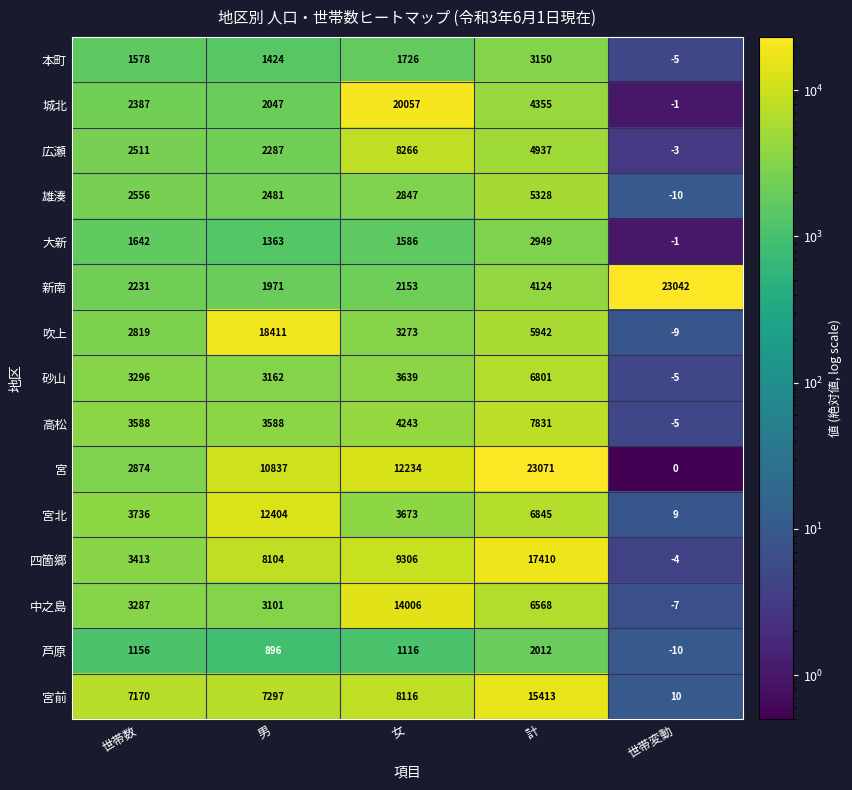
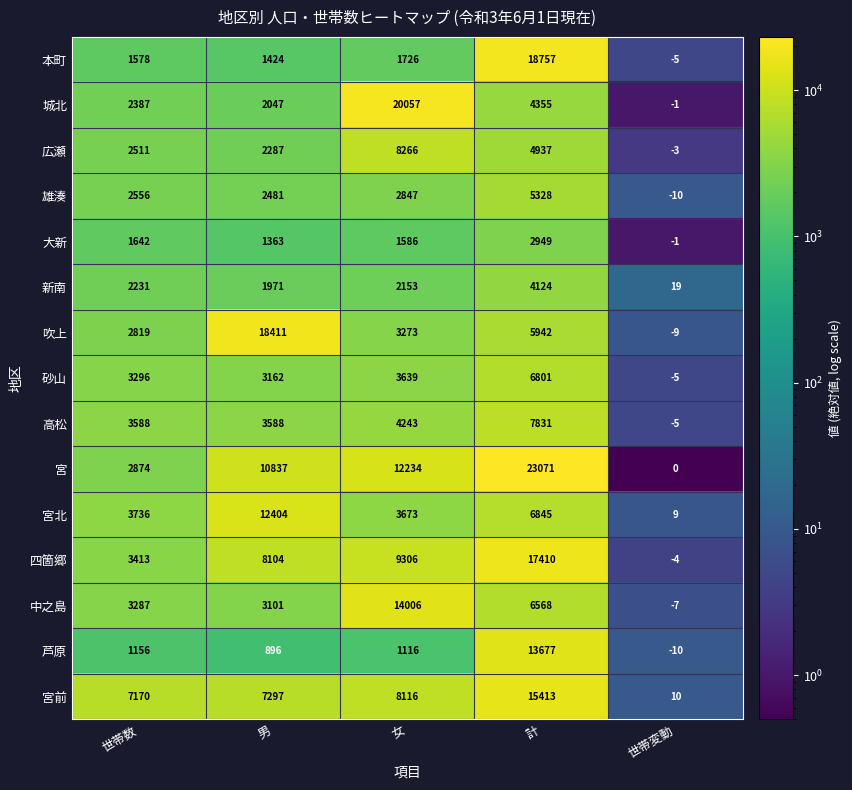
本町, 計: 3150 -> 18757
新南, 世帯変動: 23042 -> 19
芦原, 計: 2012 -> 13677
